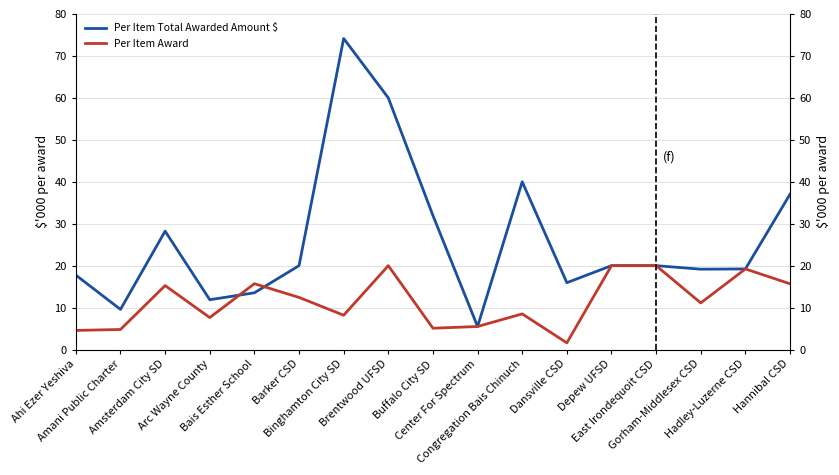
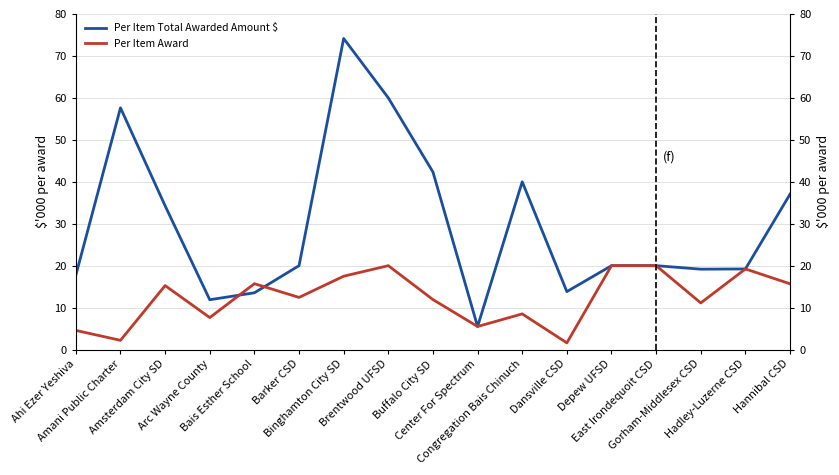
Per Item Total Awarded Amount $, Amani Public Charter: 10 -> 58
Per Item Award, Amani Public Charter: 5 -> 2
Per Item Total Awarded Amount $, Amsterdam City SD: 28 -> 34
Per Item Award, Binghamton City SD: 8 -> 17
Per Item Total Awarded Amount $, Buffalo City SD: 32 -> 42
Per Item Award, Buffalo City SD: 5 -> 12
Per Item Total Awarded Amount $, Dansville CSD: 16 -> 14
